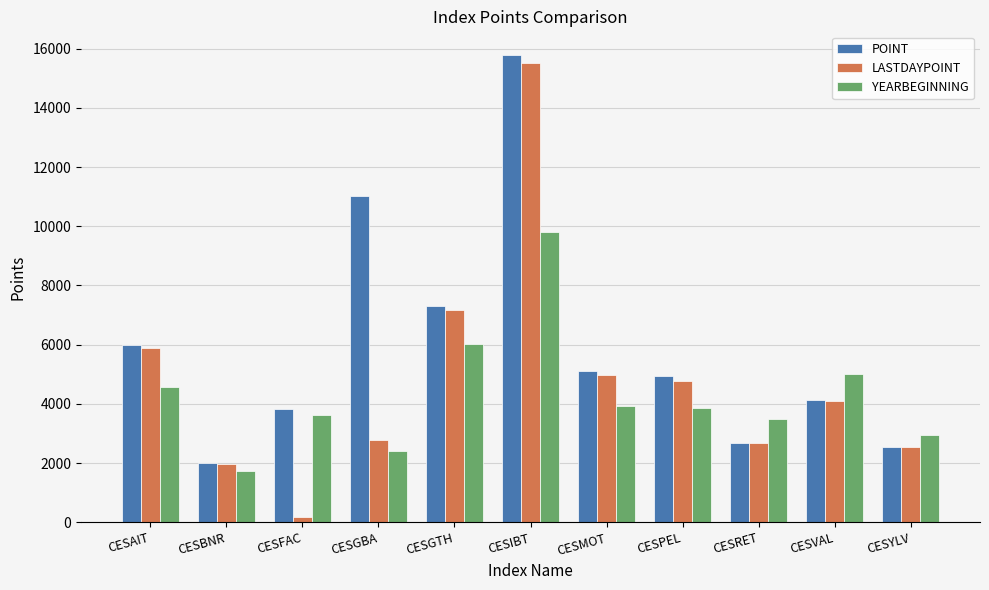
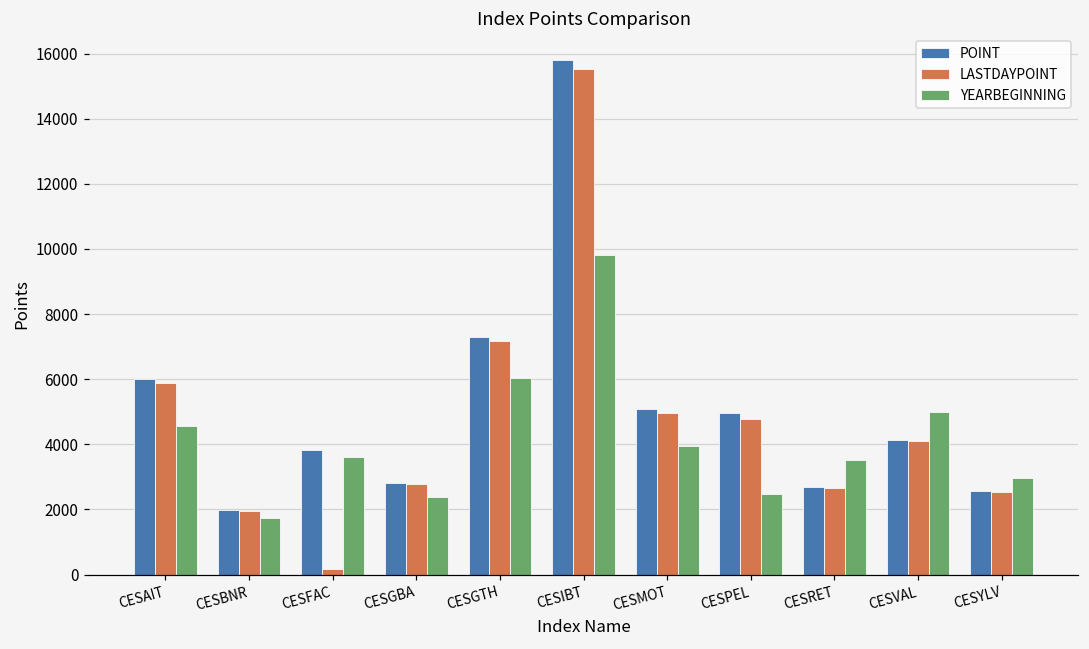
POINT, CESGBA: 11000 -> 2800
YEARBEGINNING, CESPEL: 3900 -> 2500
